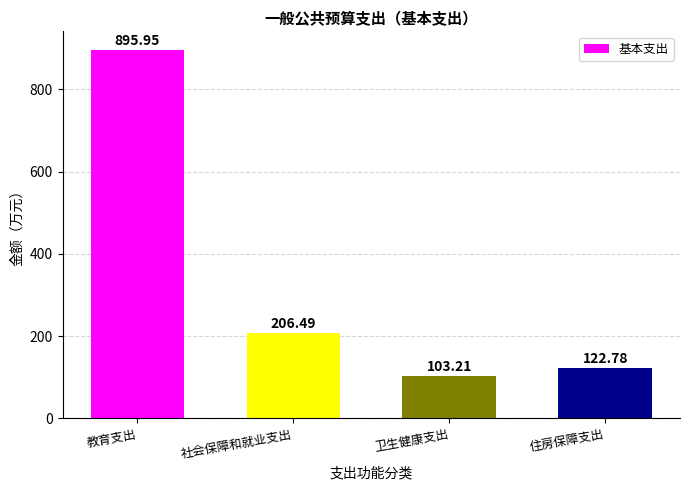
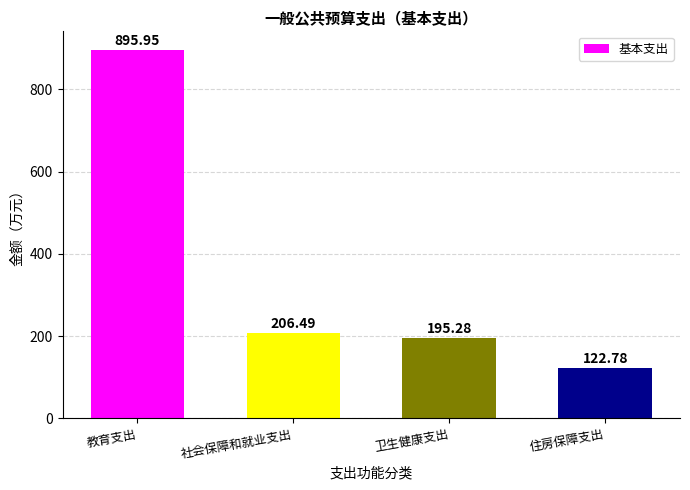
卫生健康支出: 103.21 -> 195.28
